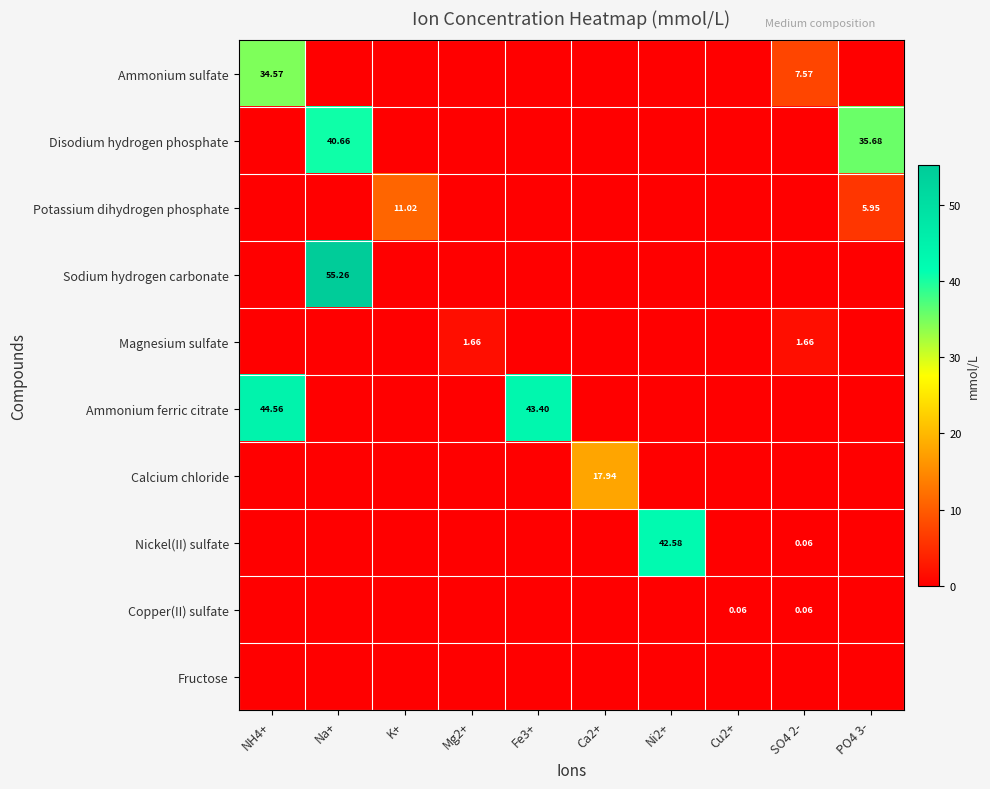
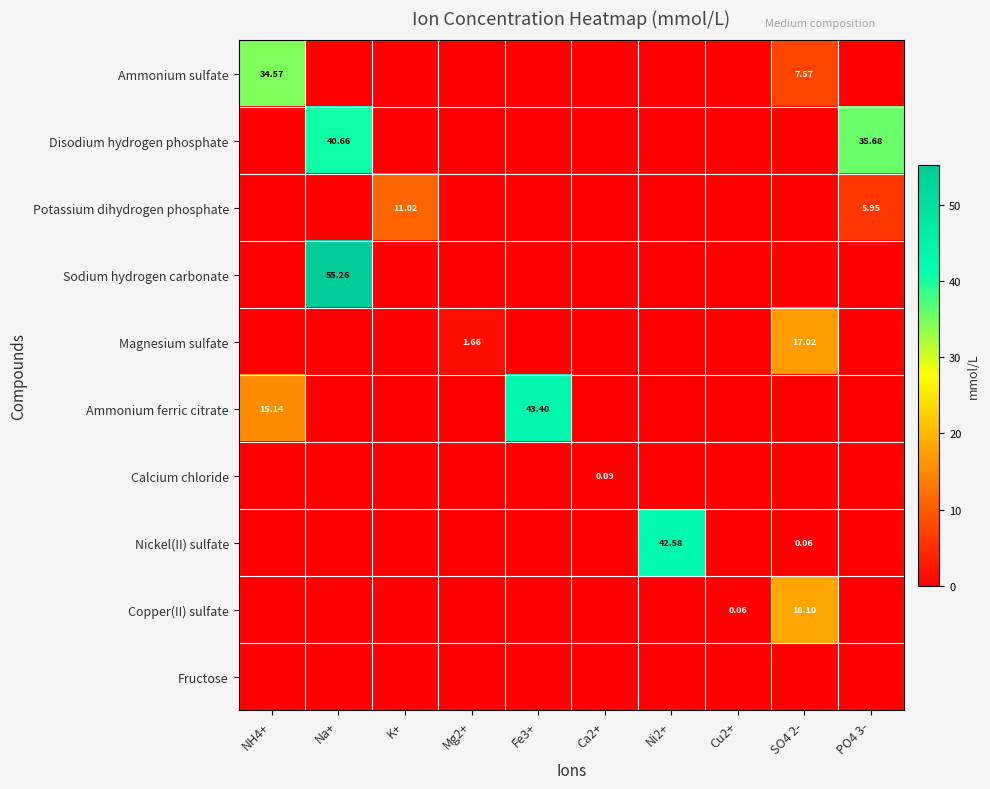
Magnesium sulfate, SO4 2-: 1.66 -> 17.02
Ammonium ferric citrate, NH4+: 44.56 -> 15.14
Calcium chloride, Ca2+: 17.94 -> 0.09
Copper(II) sulfate, SO4 2-: 0.06 -> 18.10
